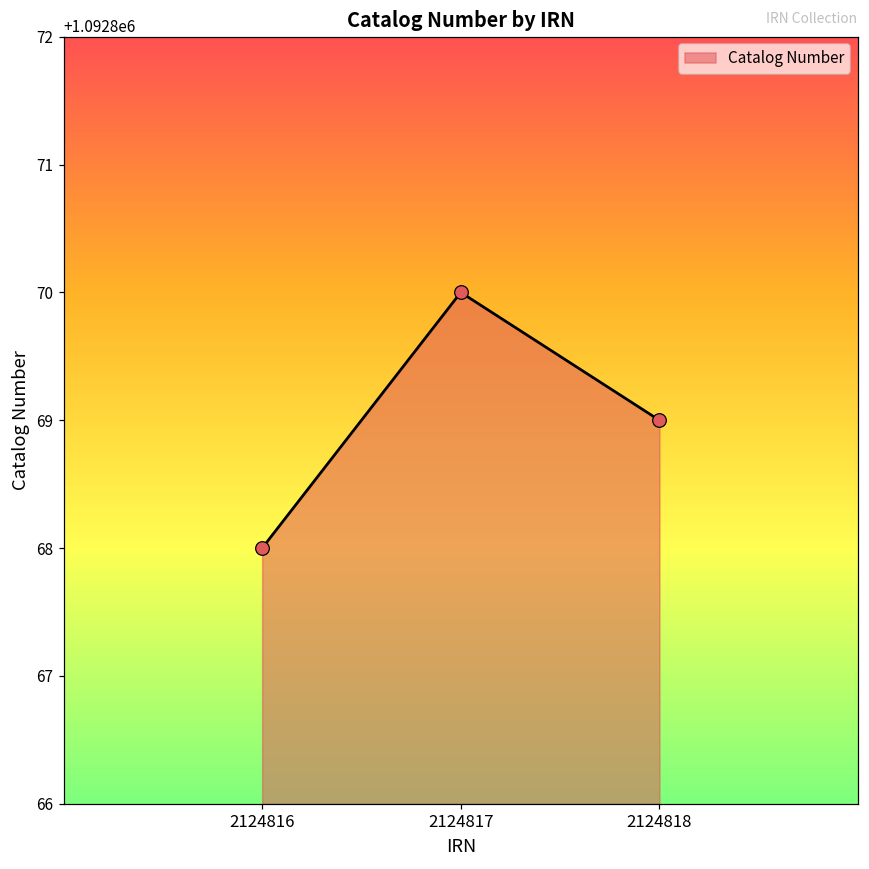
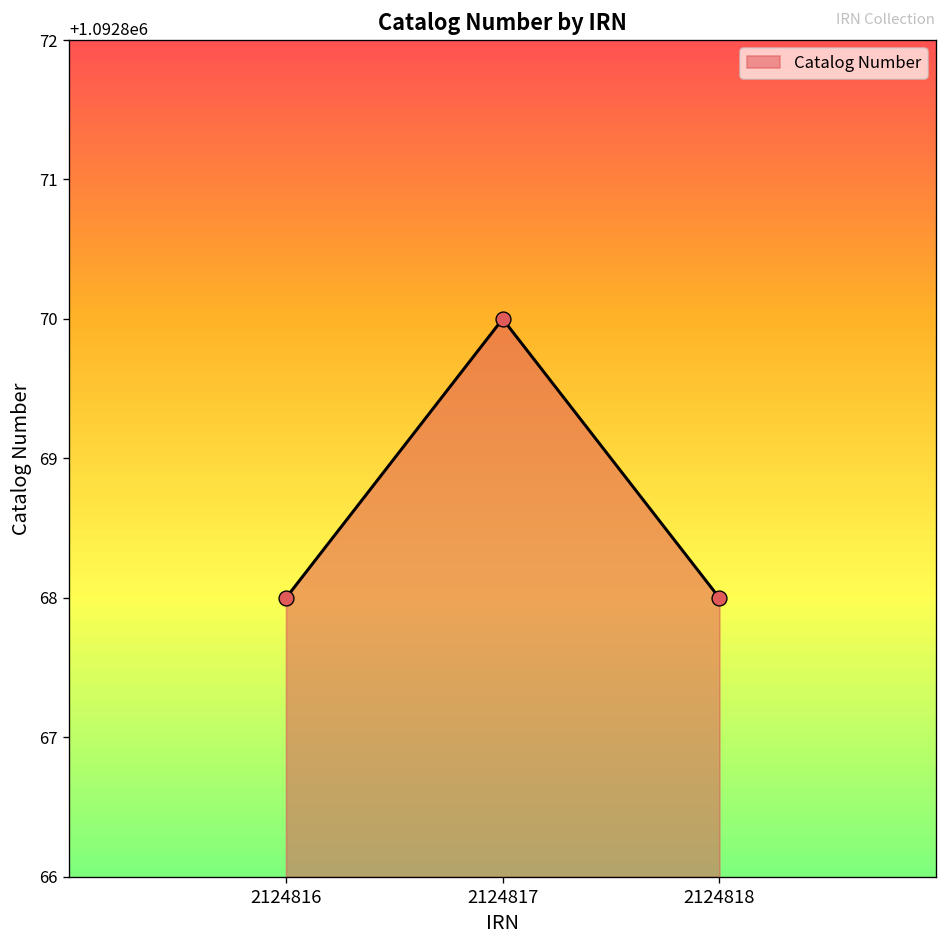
2124818: 1092869 -> 1092868
